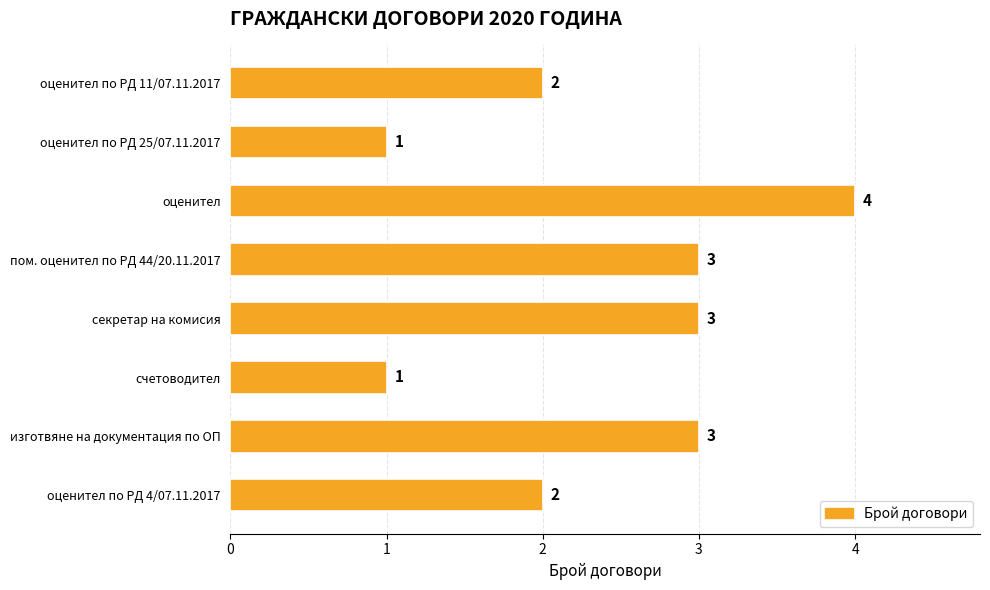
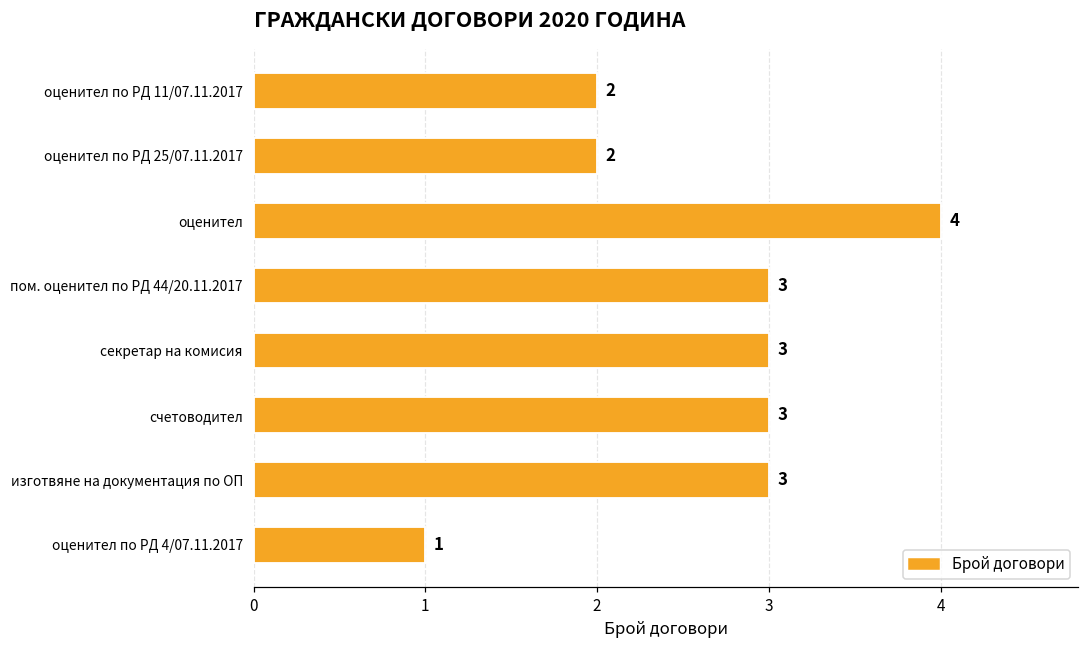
оценител по РД 25/07.11.2017: 1 -> 2
счетоводител: 1 -> 3
оценител по РД 4/07.11.2017: 2 -> 1
